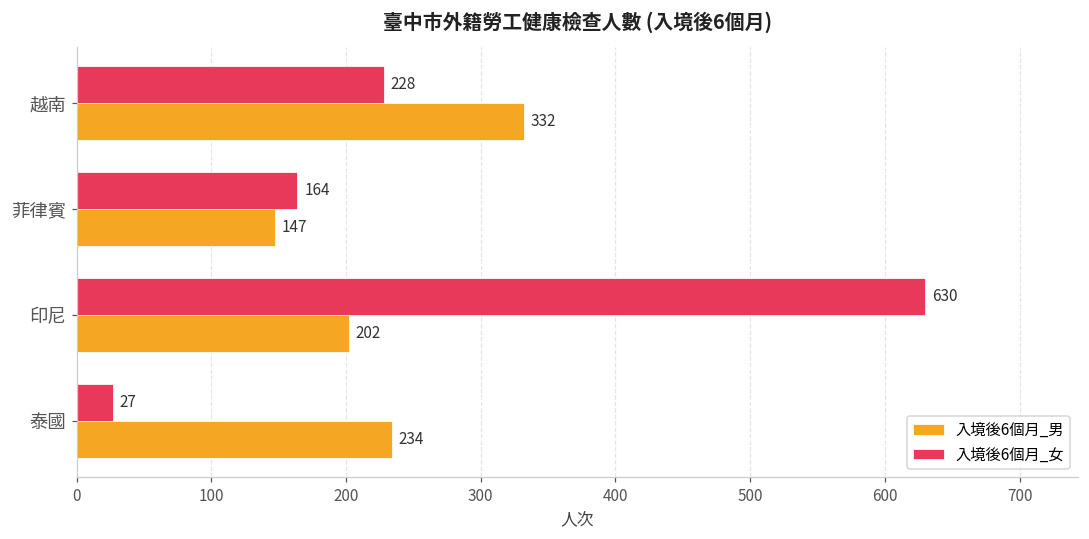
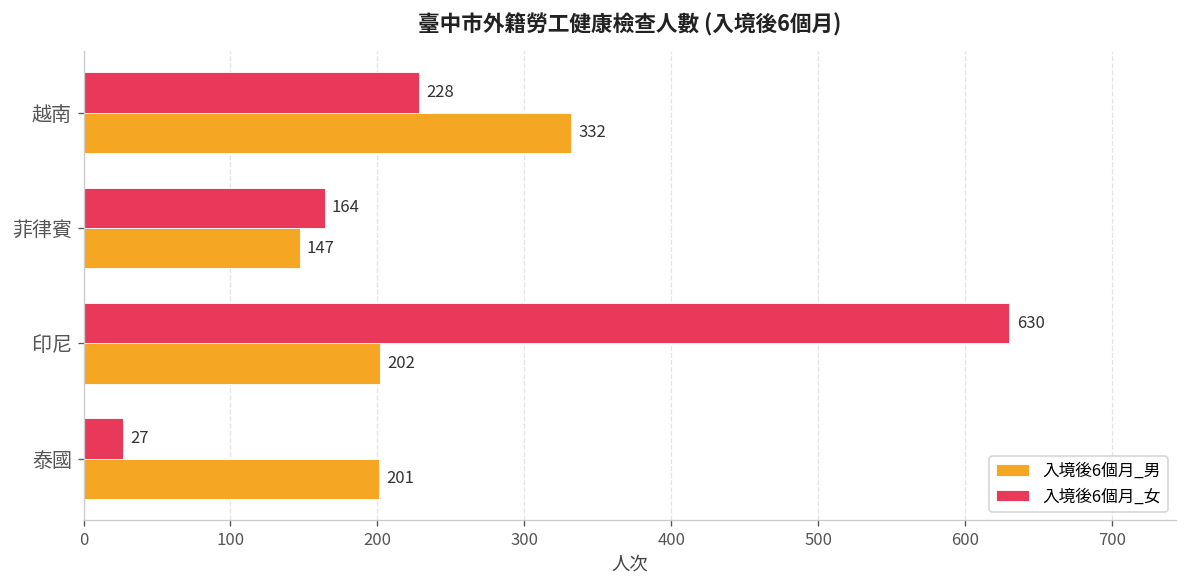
入境後6個月_男, 泰國: 234 -> 201
